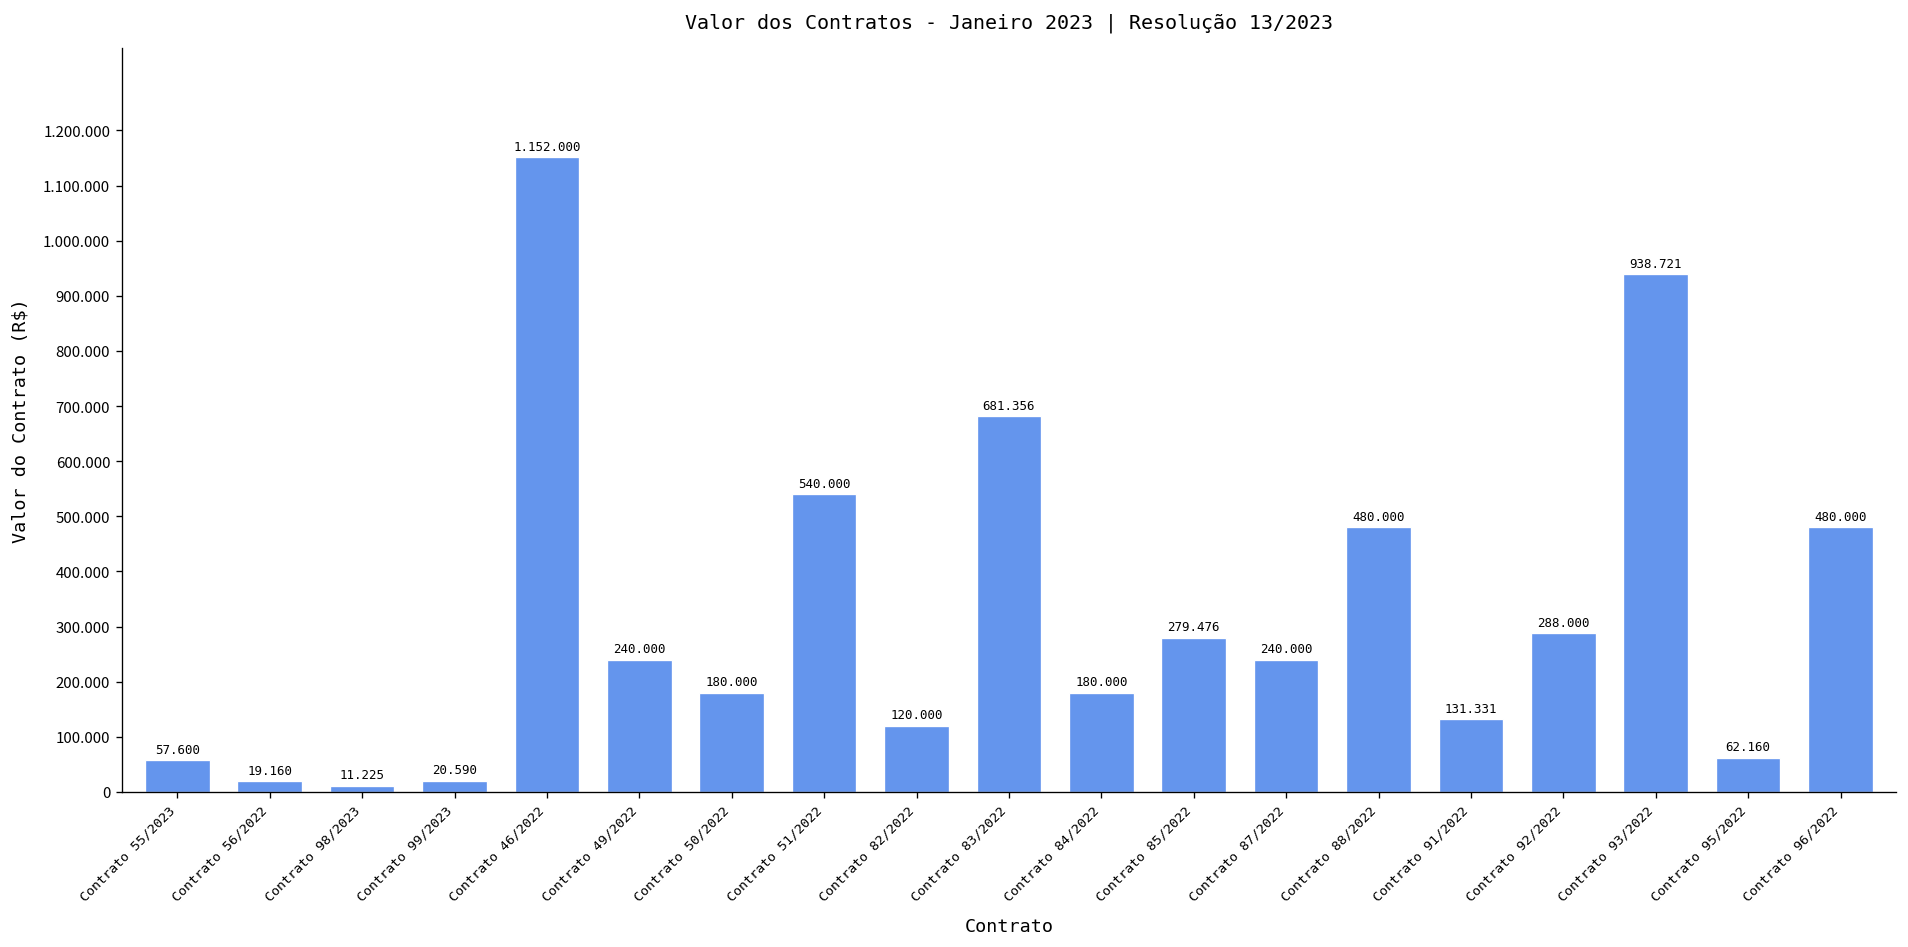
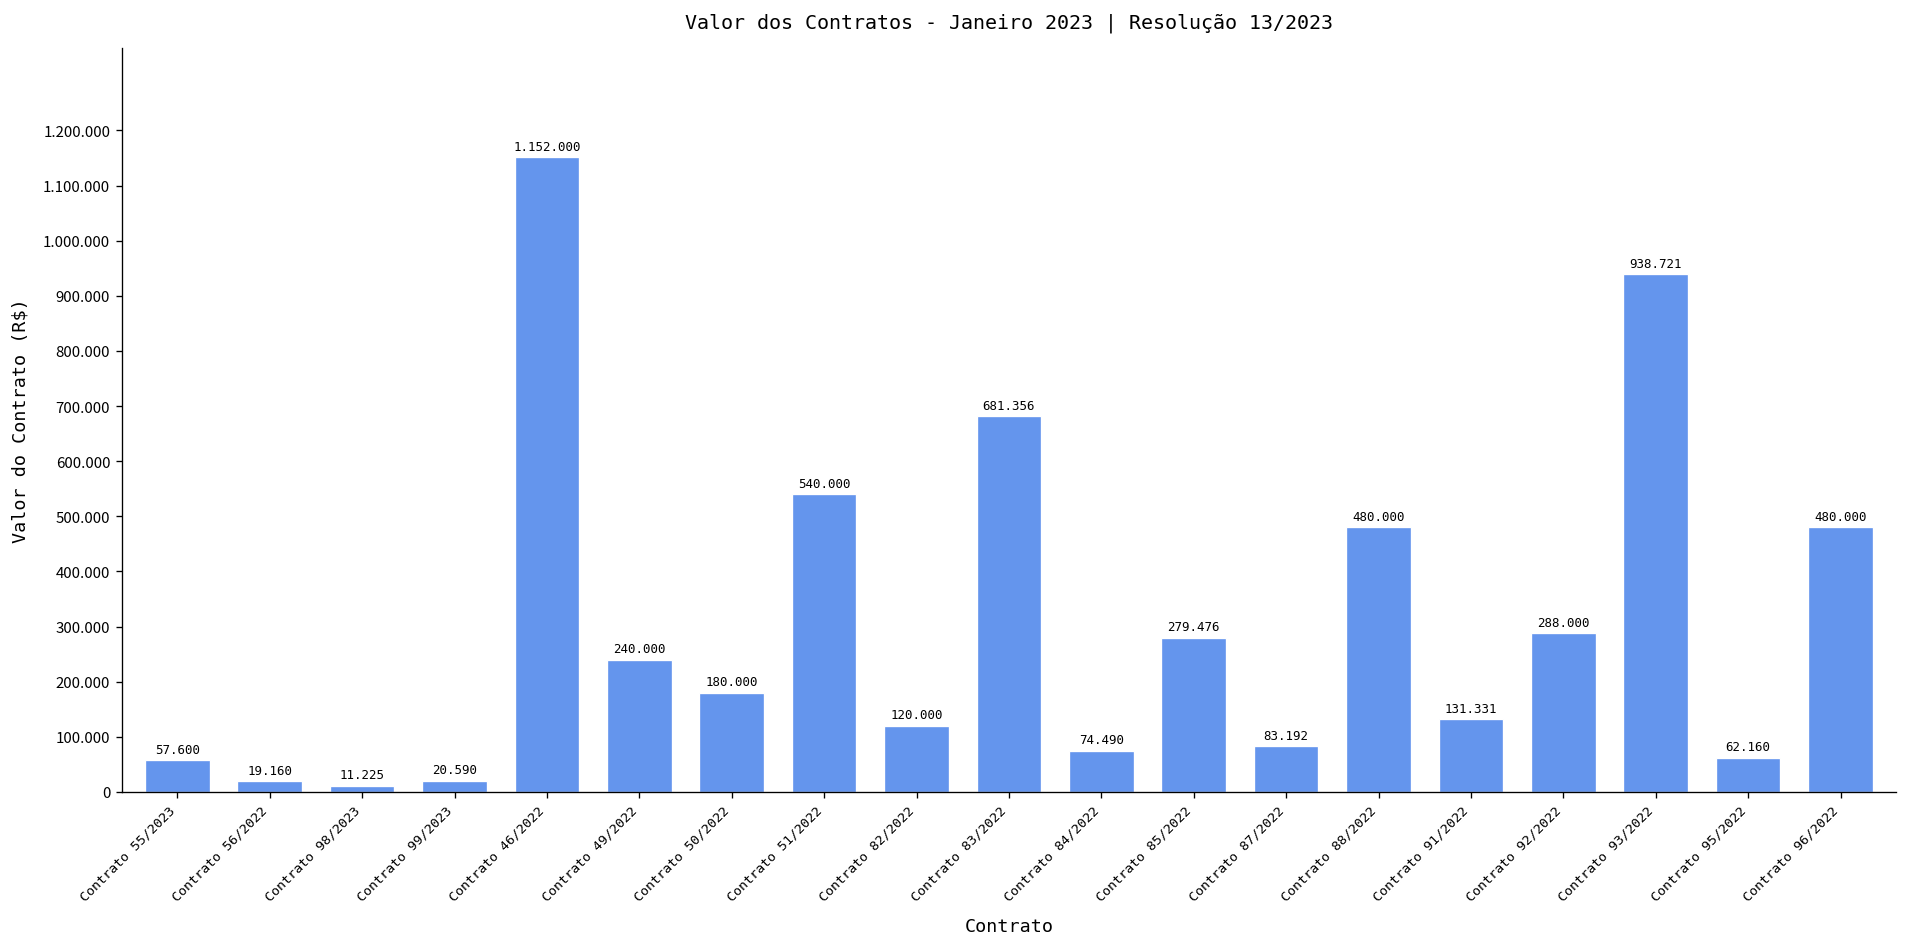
Contrato 84/2022: 180.000 -> 74.490
Contrato 87/2022: 240.000 -> 83.192
